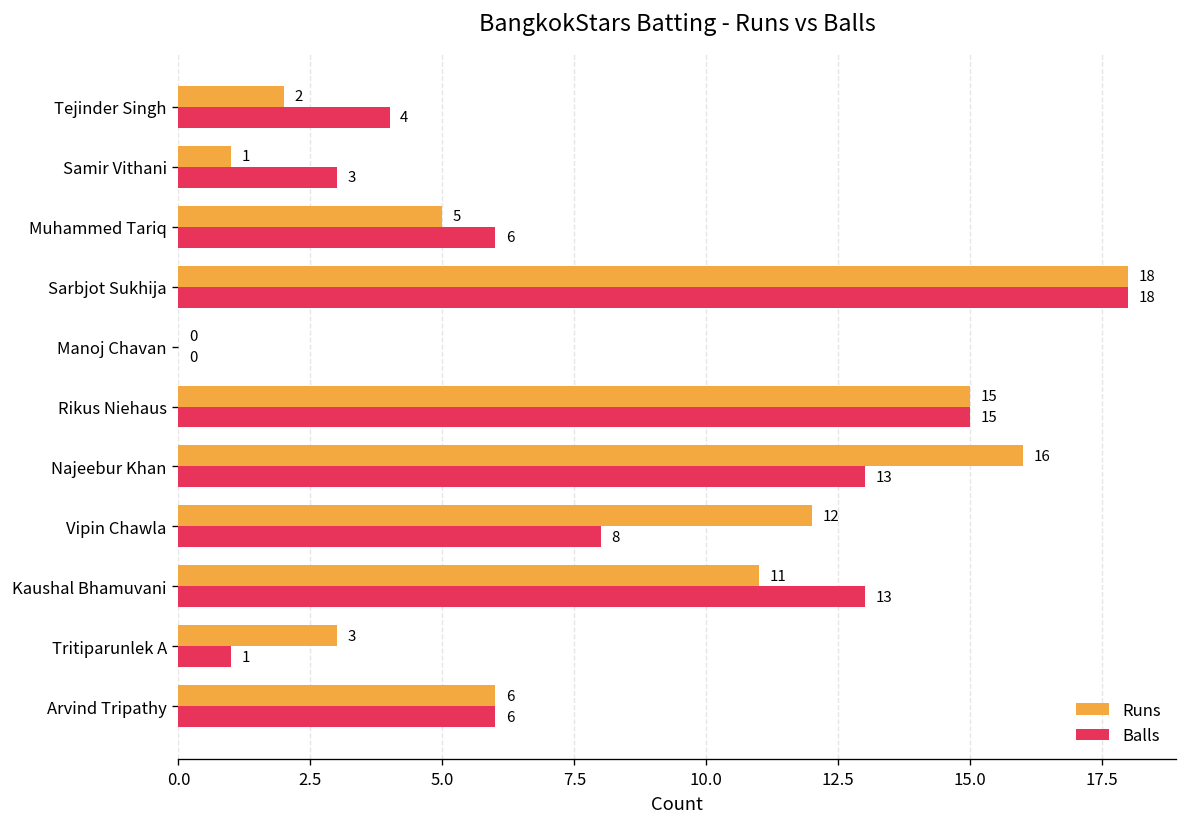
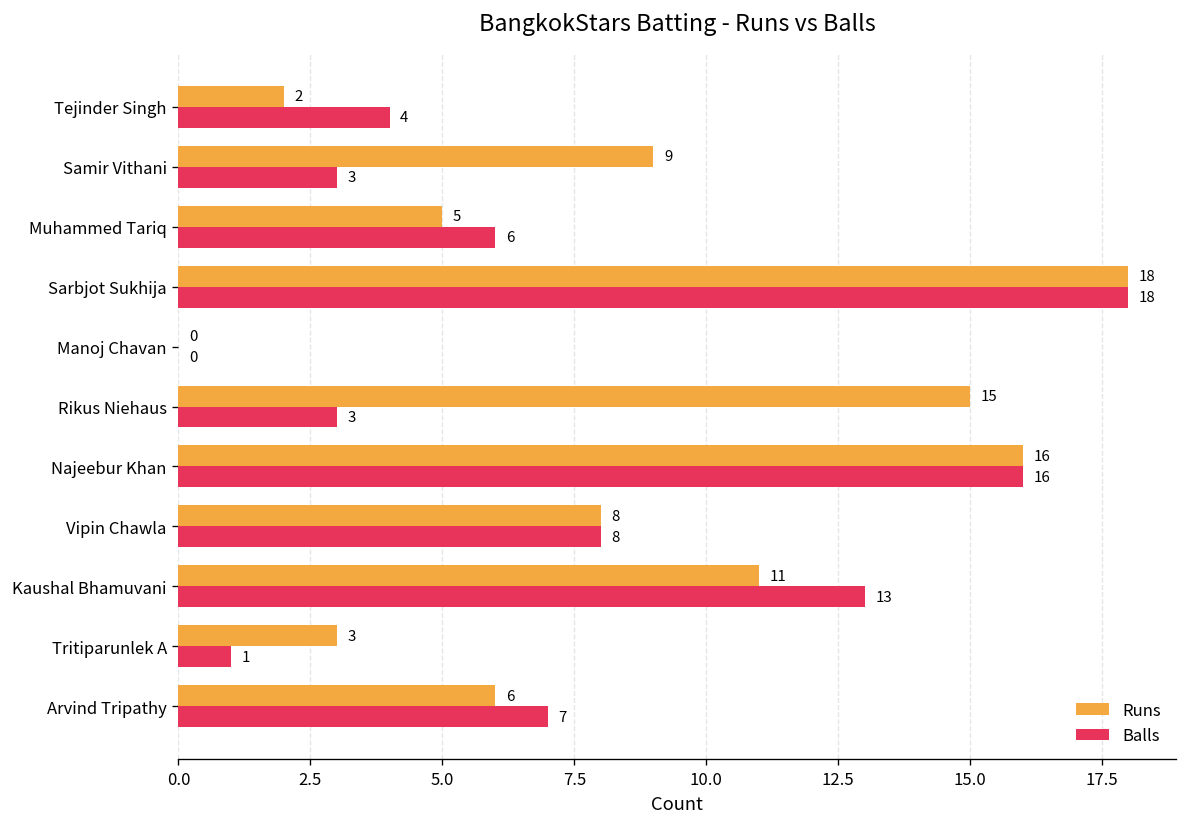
Runs, Samir Vithani: 1 -> 9
Balls, Rikus Niehaus: 15 -> 3
Balls, Najeebur Khan: 13 -> 16
Runs, Vipin Chawla: 12 -> 8
Balls, Arvind Tripathy: 6 -> 7
